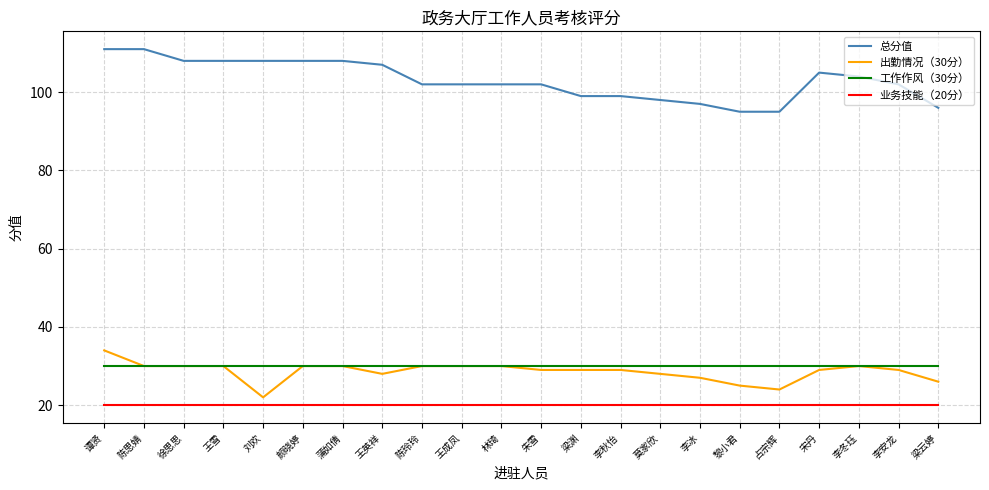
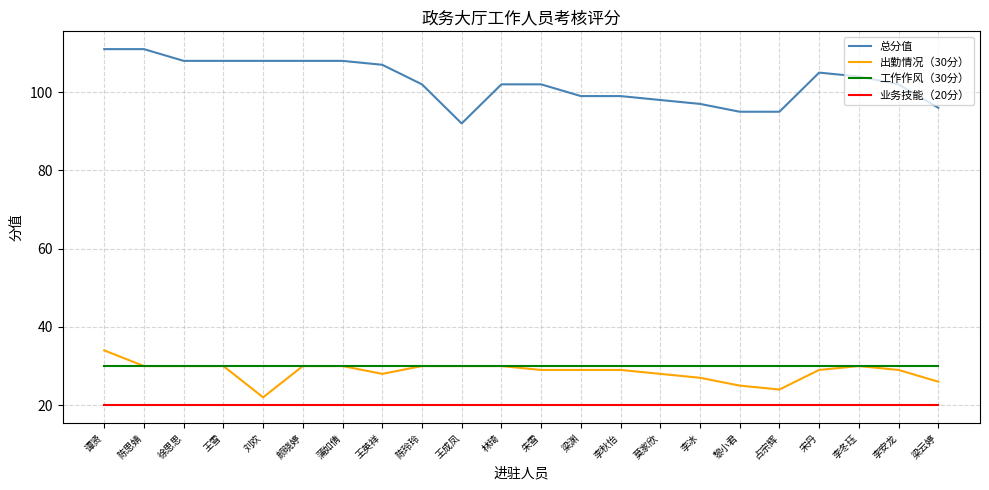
总分值, 王成凤: 102 -> 92
